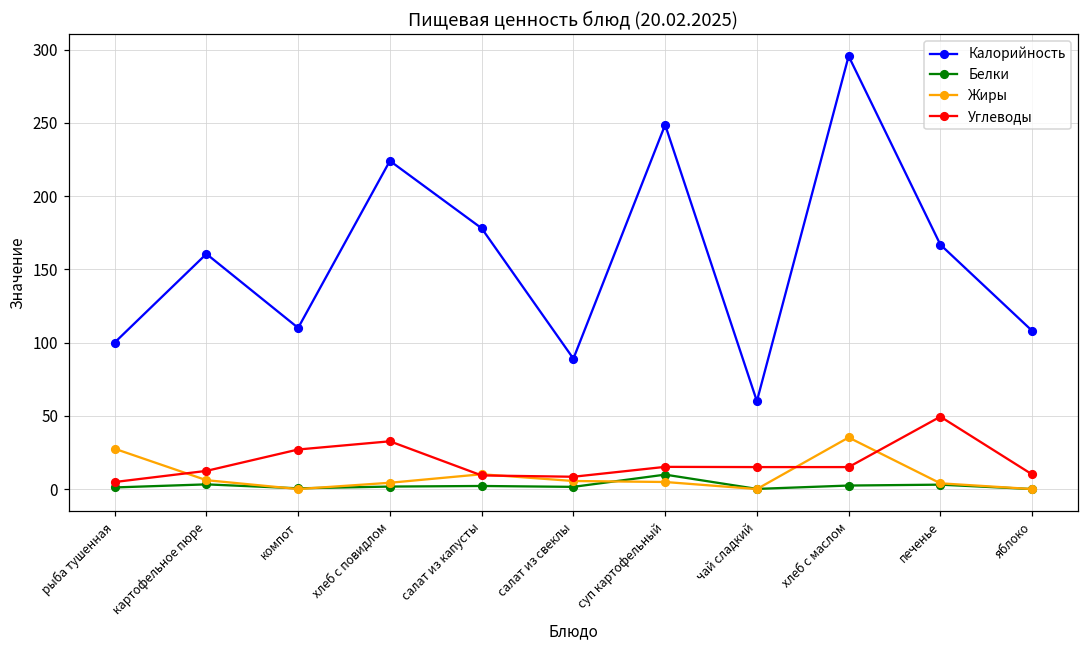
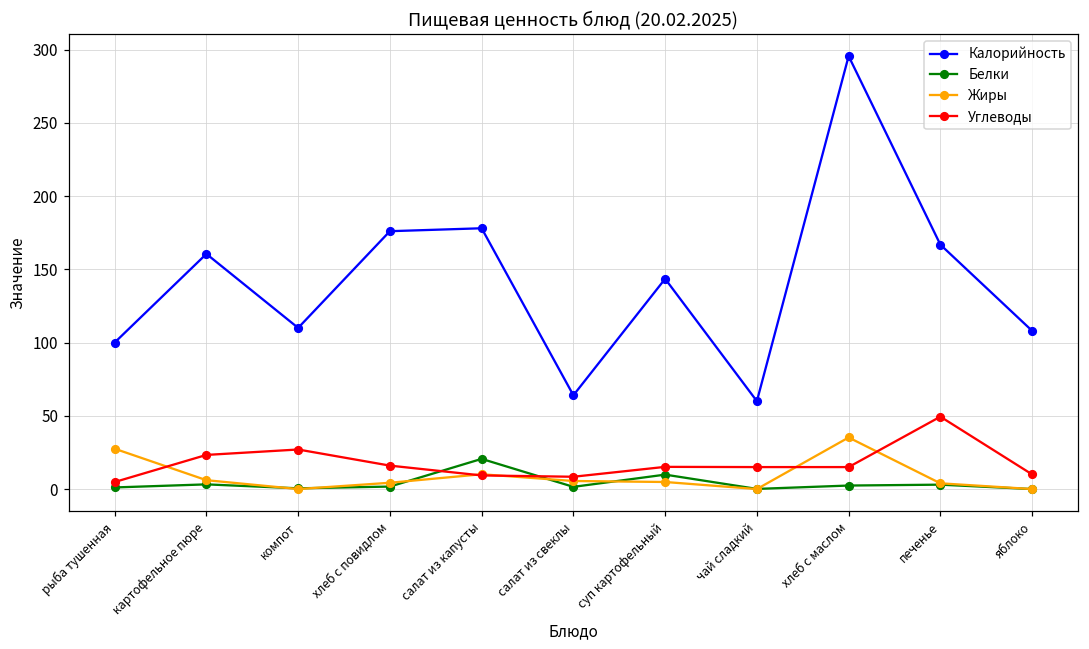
Углеводы, картофельное пюре: 12 -> 23
Калорийность, хлеб с повидлом: 224 -> 176
Углеводы, хлеб с повидлом: 33 -> 16
Белки, салат из капусты: 2 -> 21
Калорийность, салат из свеклы: 89 -> 64
Калорийность, суп картофельный: 249 -> 144
